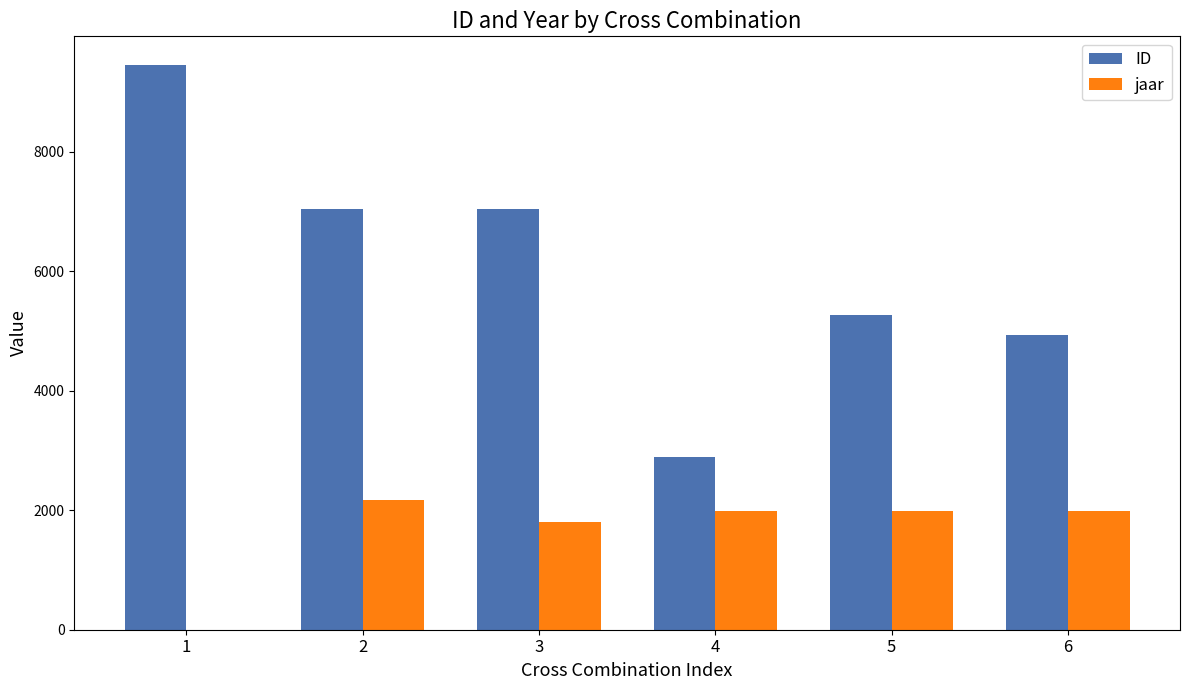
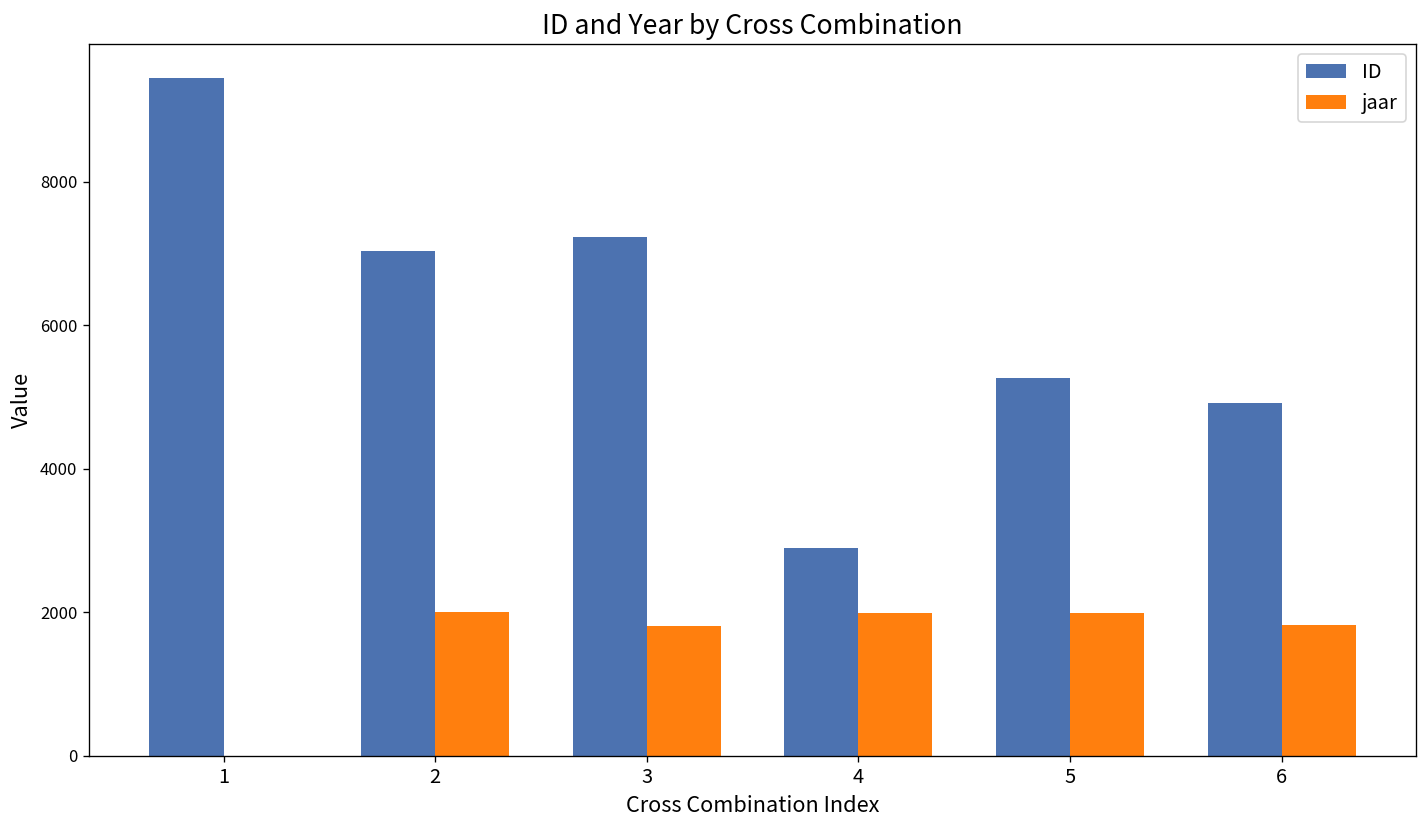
jaar, 2: 2200 -> 2000
ID, 3: 7000 -> 7200
jaar, 6: 2000 -> 1800
